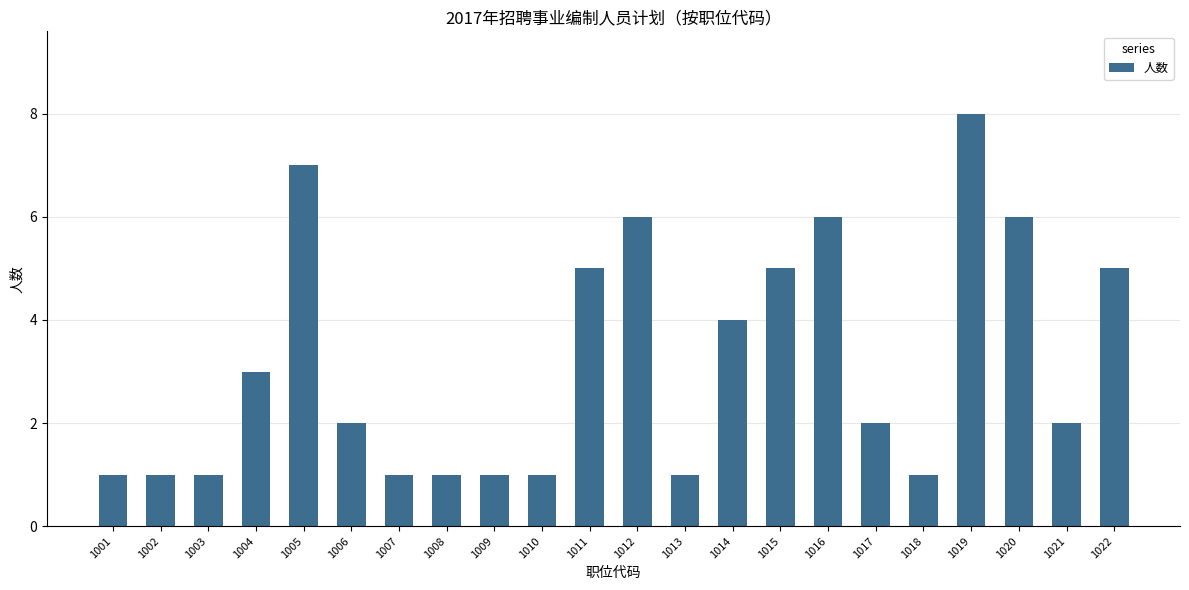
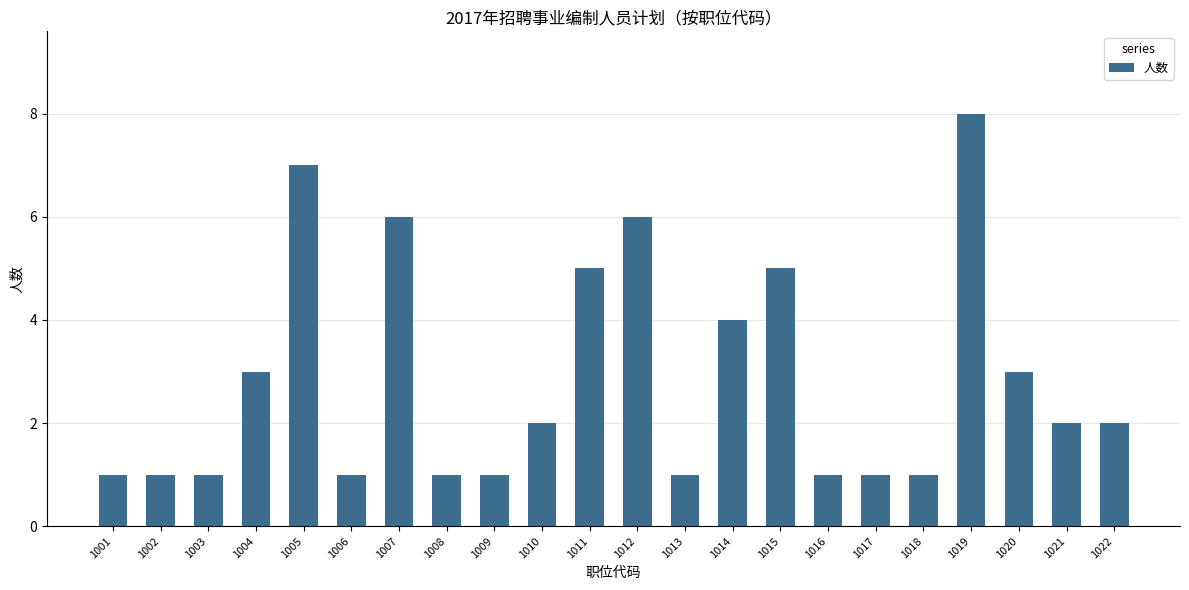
1006: 2 -> 1
1007: 1 -> 6
1010: 1 -> 2
1016: 6 -> 1
1017: 2 -> 1
1020: 6 -> 3
1022: 5 -> 2
